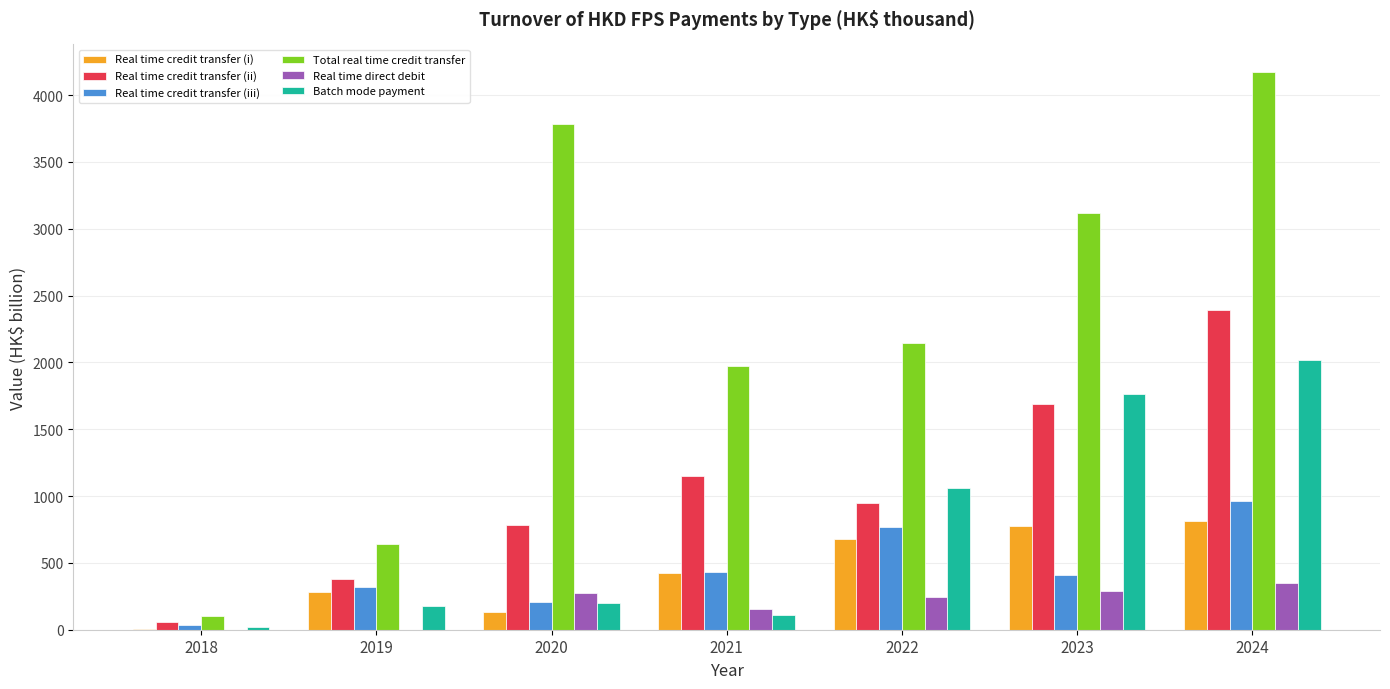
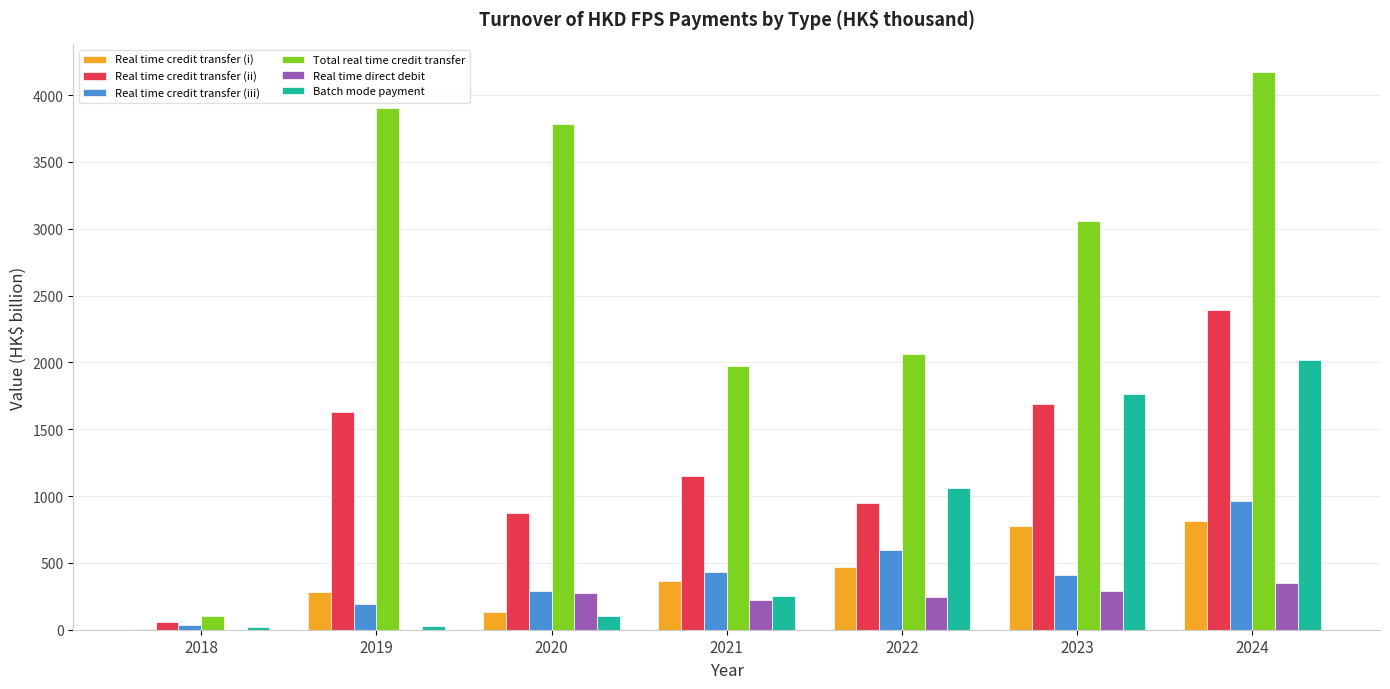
Real time credit transfer (ii), 2019: 380 -> 1630
Real time credit transfer (iii), 2019: 320 -> 190
Total real time credit transfer, 2019: 640 -> 3910
Batch mode payment, 2019: 170 -> 30
Real time credit transfer (ii), 2020: 780 -> 880
Real time credit transfer (iii), 2020: 200 -> 290
Batch mode payment, 2020: 200 -> 100
Real time credit transfer (i), 2021: 430 -> 370
Real time direct debit, 2021: 160 -> 220
Batch mode payment, 2021: 110 -> 250
Real time credit transfer (i), 2022: 680 -> 470
Real time credit transfer (iii), 2022: 770 -> 600
Total real time credit transfer, 2022: 2150 -> 2060
Total real time credit transfer, 2023: 3120 -> 3060
